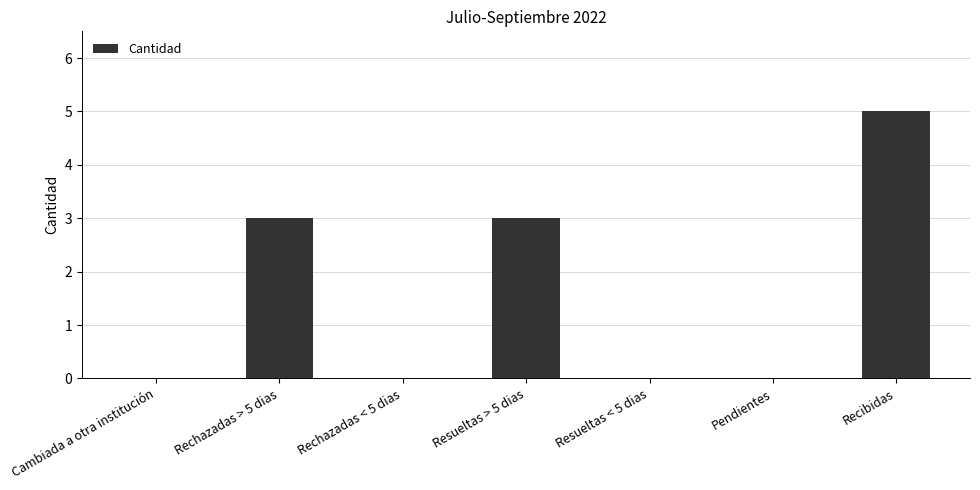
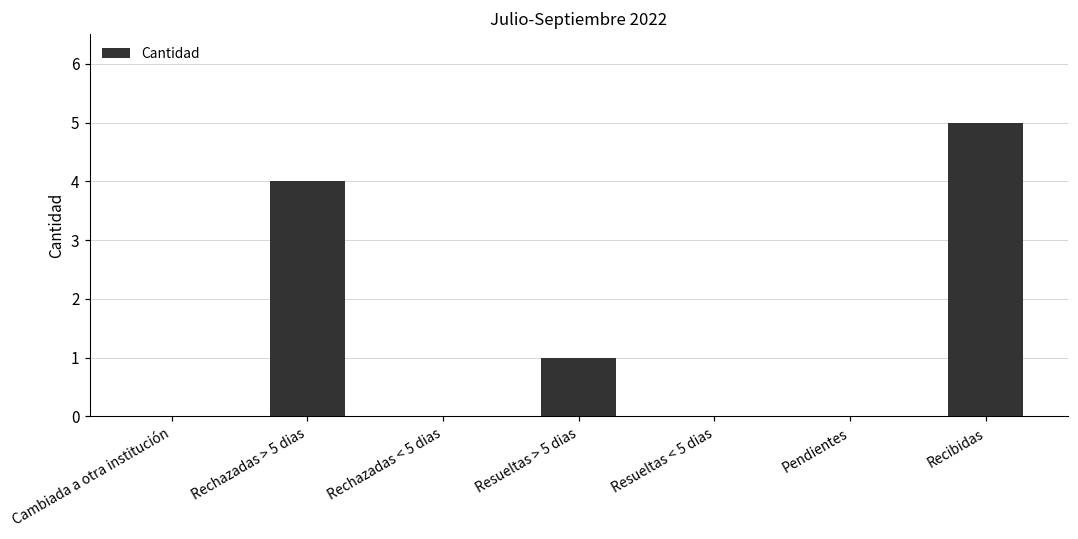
Rechazadas > 5 dias: 3 -> 4
Resueltas > 5 dias: 3 -> 1
